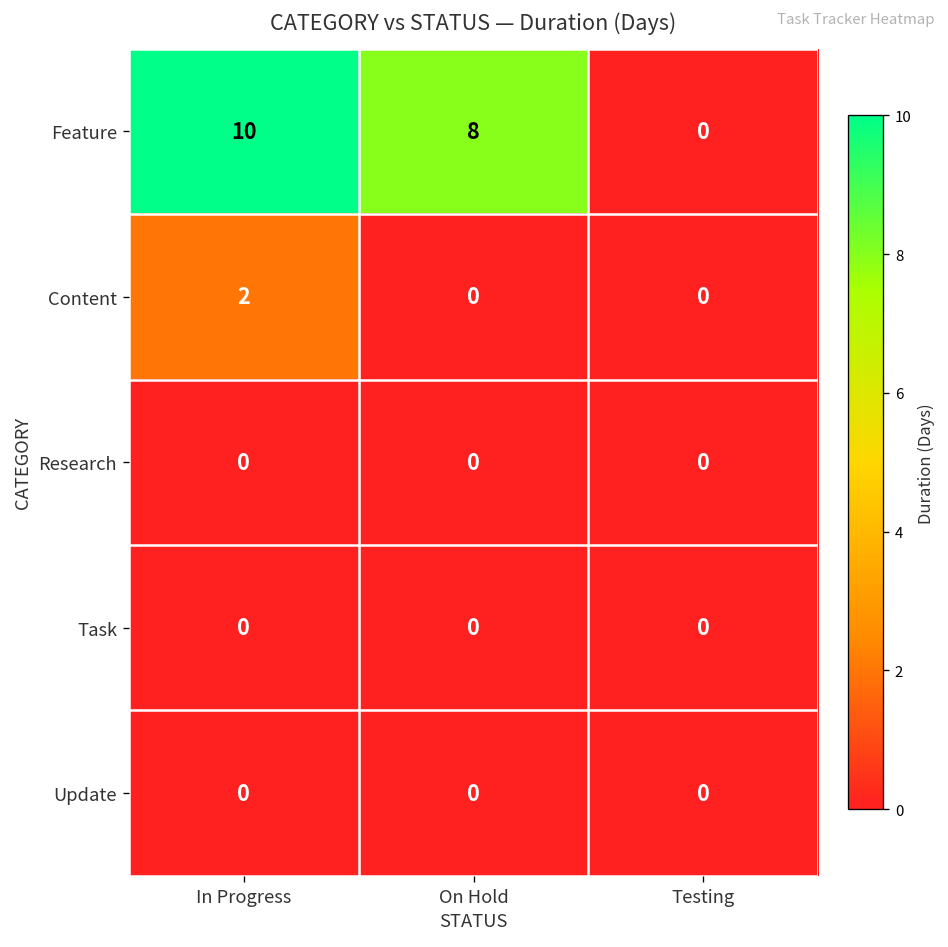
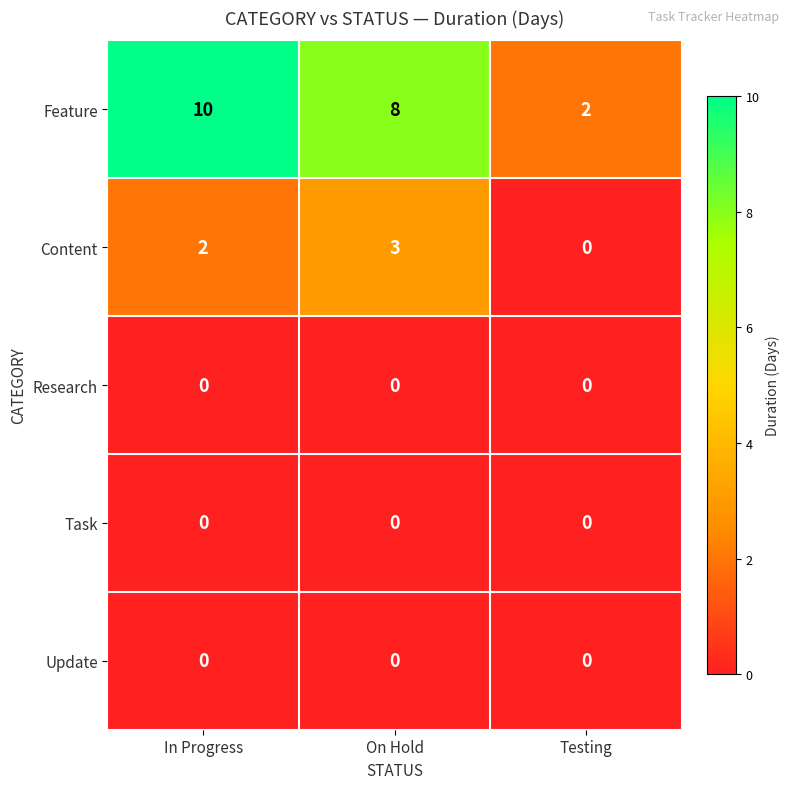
Feature, Testing: 0 -> 2
Content, On Hold: 0 -> 3
